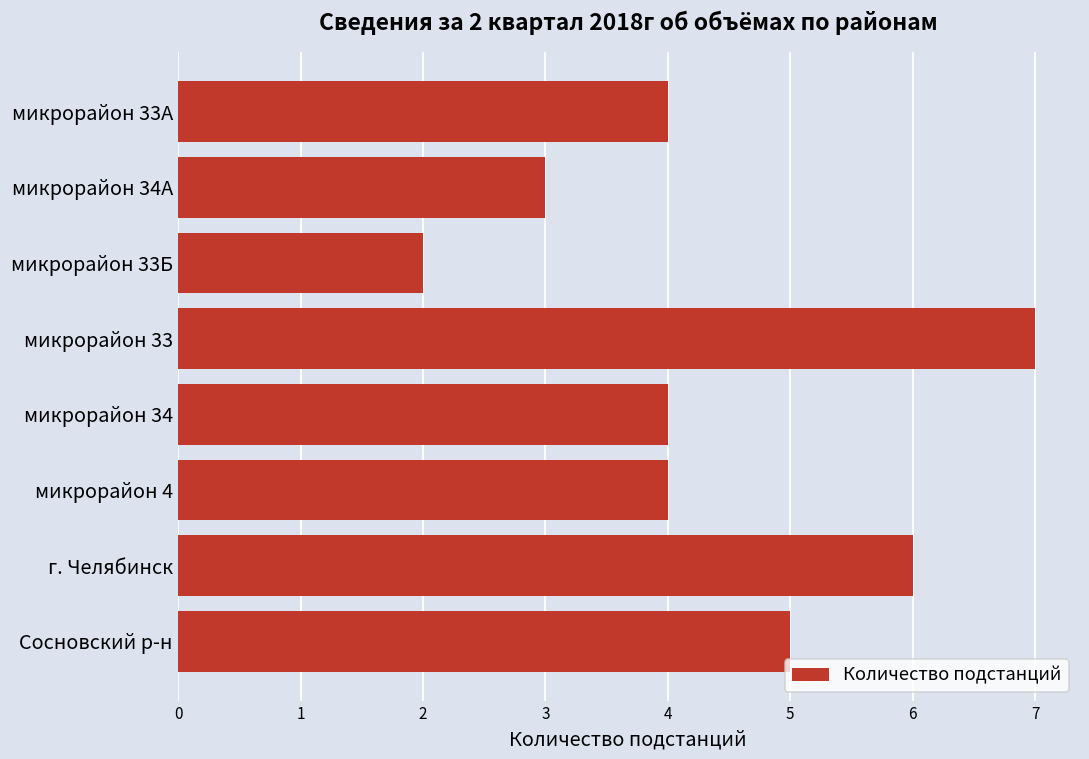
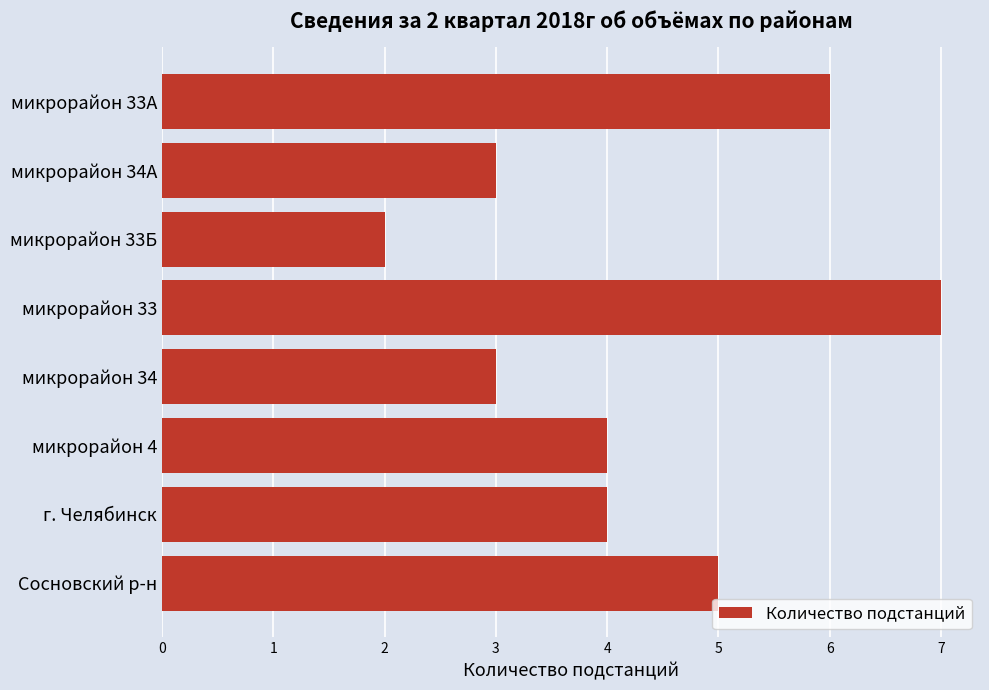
микрорайон 33А: 4 -> 6
микрорайон 34: 4 -> 3
г. Челябинск: 6 -> 4
